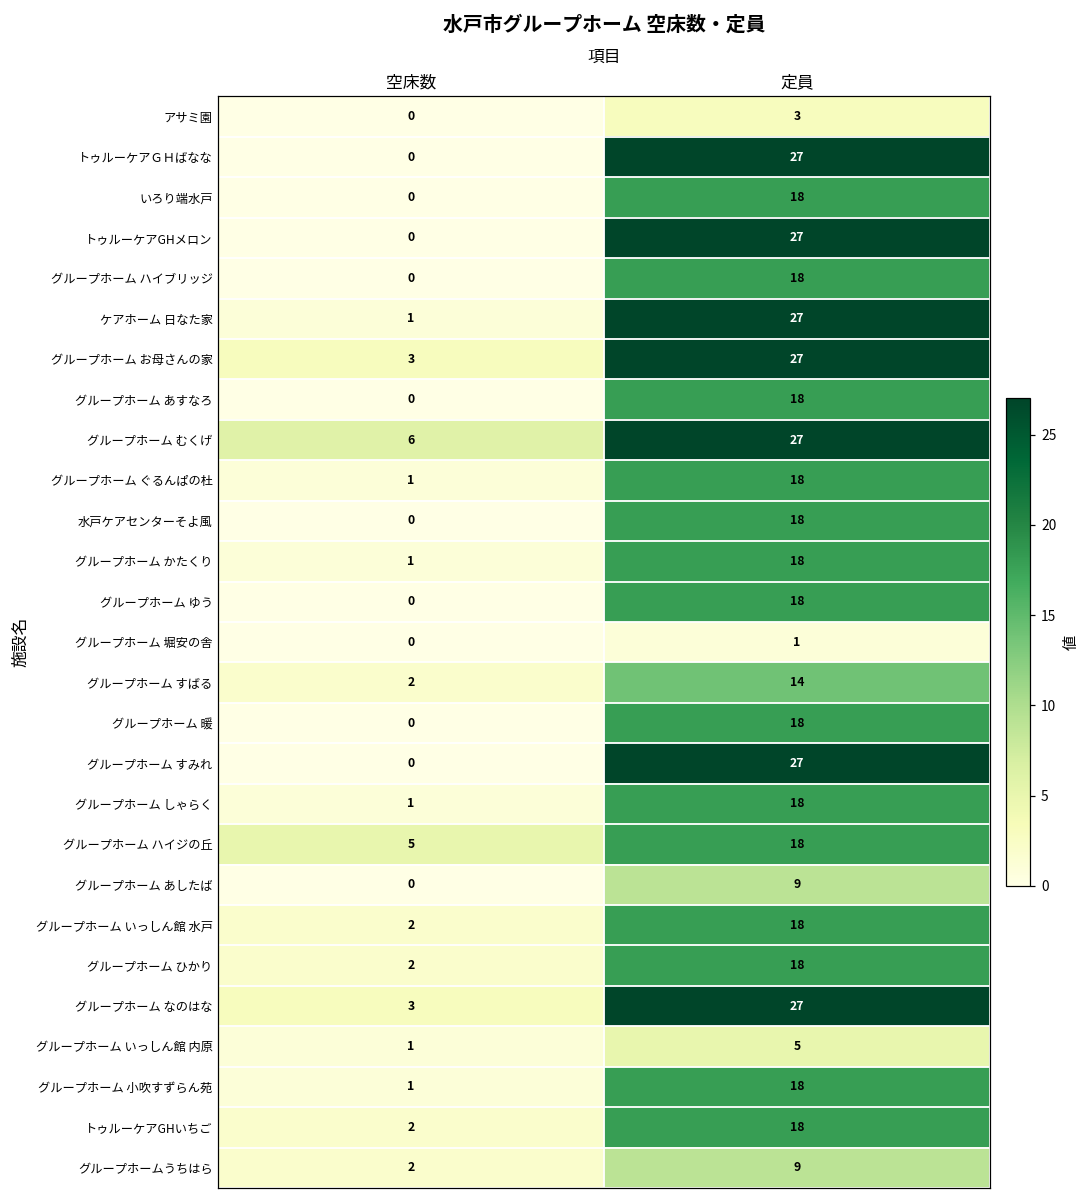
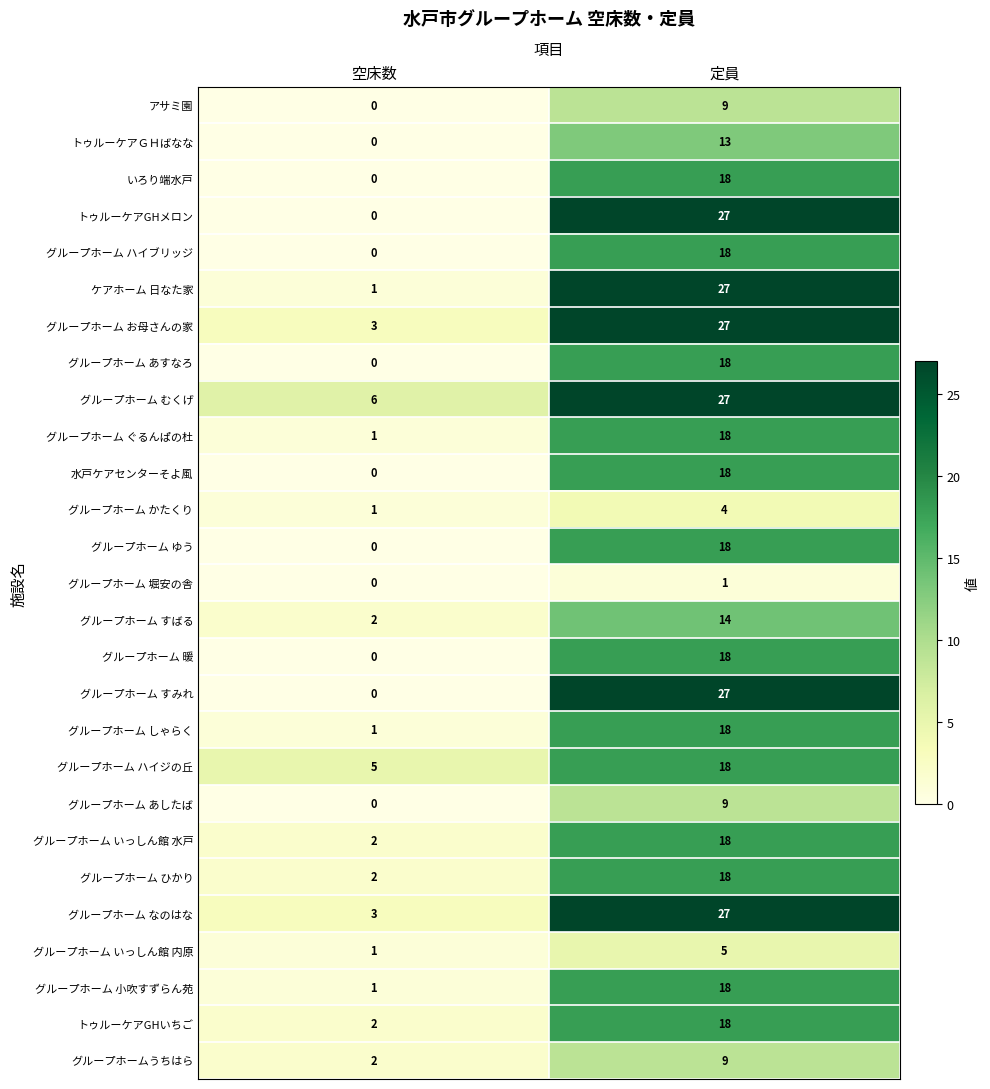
アサミ園, 定員: 3 -> 9
トゥルーケアＧＨばなな, 定員: 27 -> 13
グループホーム かたくり, 定員: 18 -> 4
